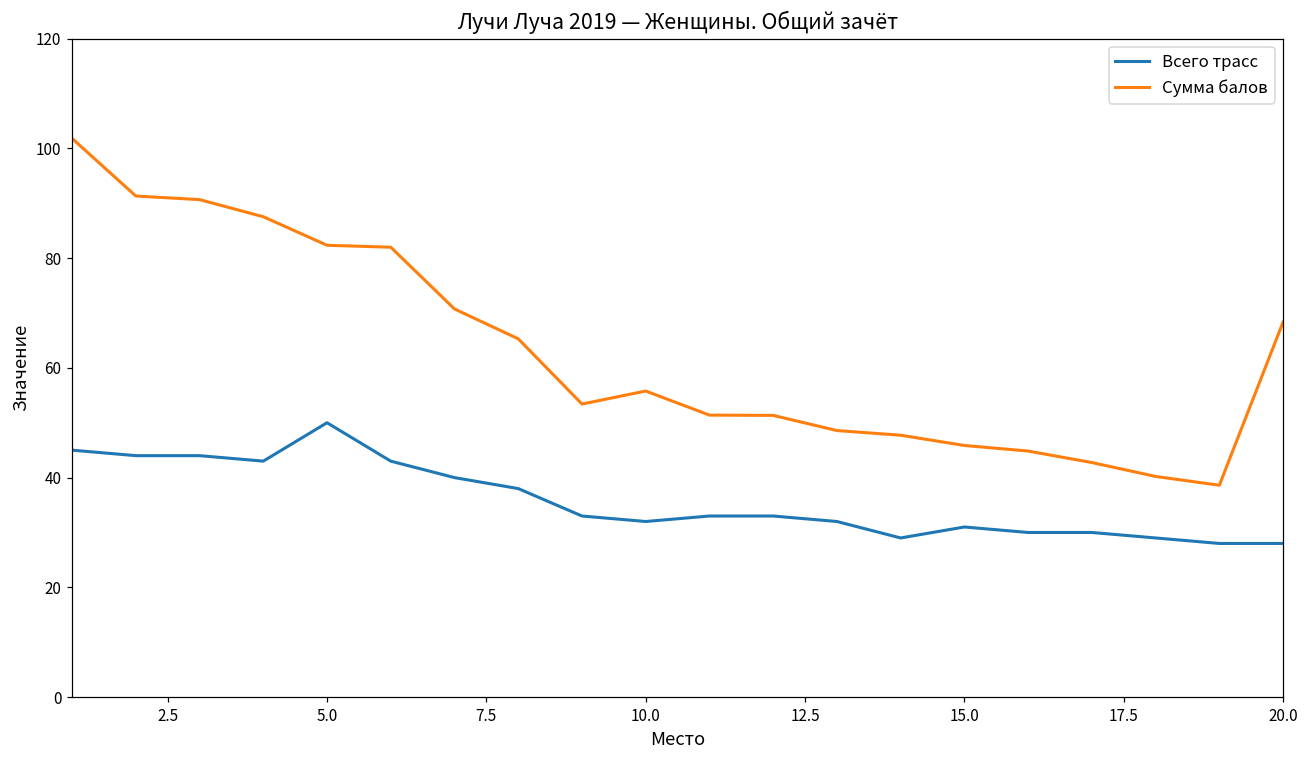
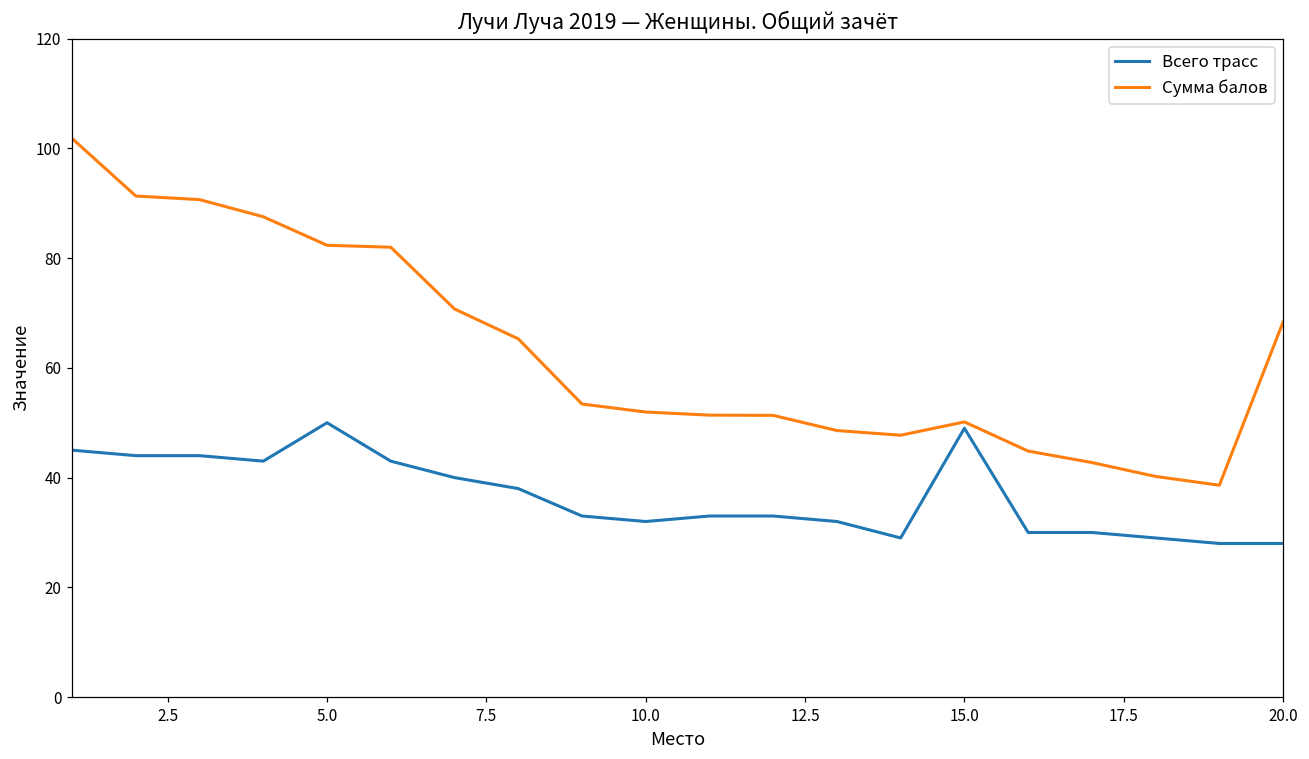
Сумма балов, 10.0: 56 -> 52
Всего трасс, 15.0: 31 -> 49
Сумма балов, 15.0: 46 -> 50
